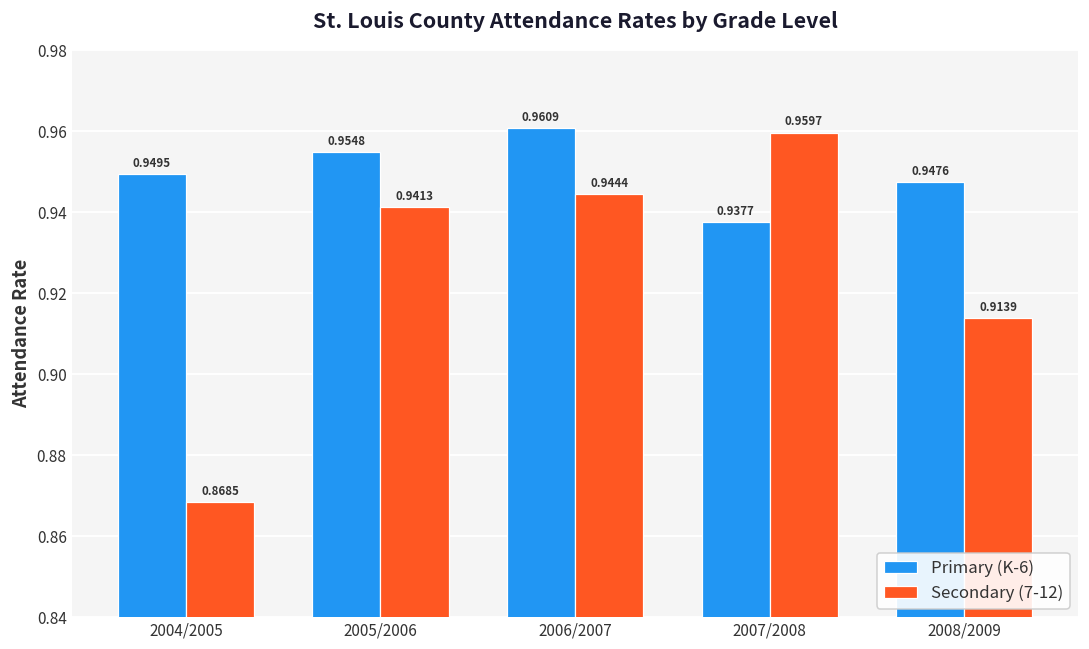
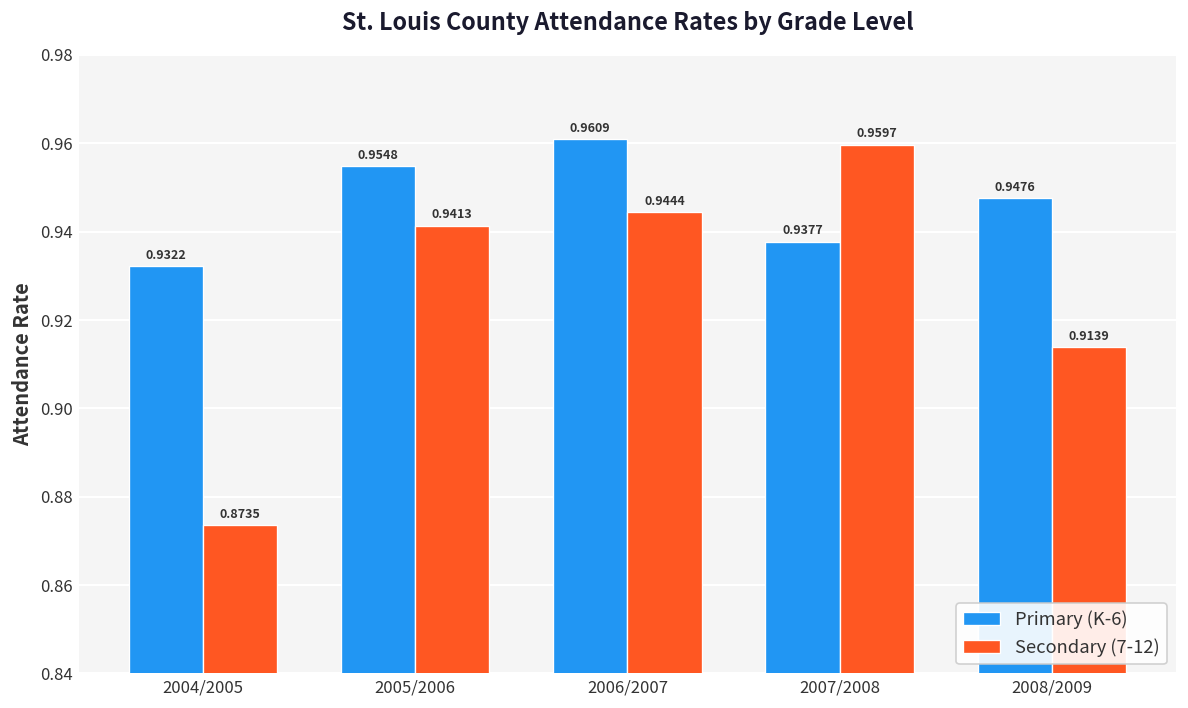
Primary (K-6), 2004/2005: 0.9495 -> 0.9322
Secondary (7-12), 2004/2005: 0.8685 -> 0.8735
